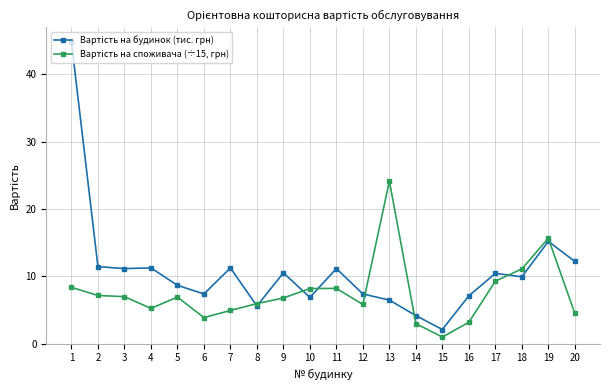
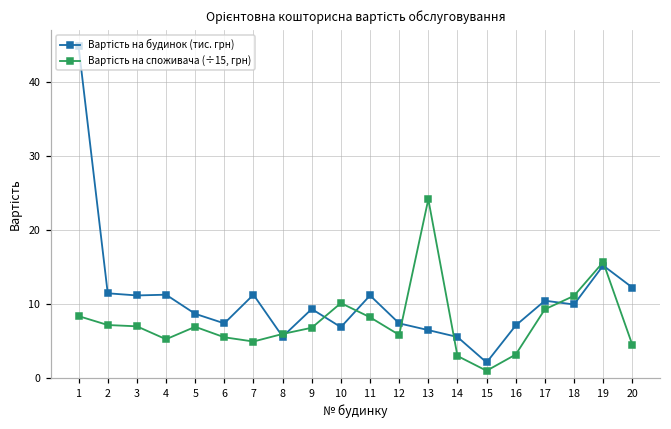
Вартість на споживача (÷15, грн), 6: 4 -> 5
Вартість на будинок (тис. грн), 9: 11 -> 9
Вартість на споживача (÷15, грн), 10: 8 -> 10
Вартість на будинок (тис. грн), 14: 4 -> 6
